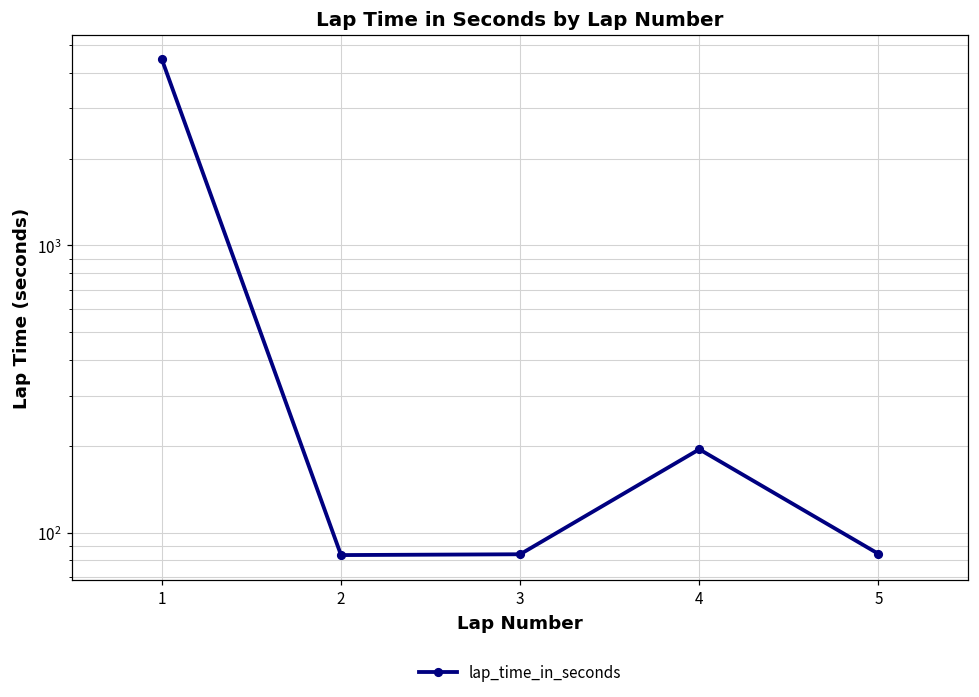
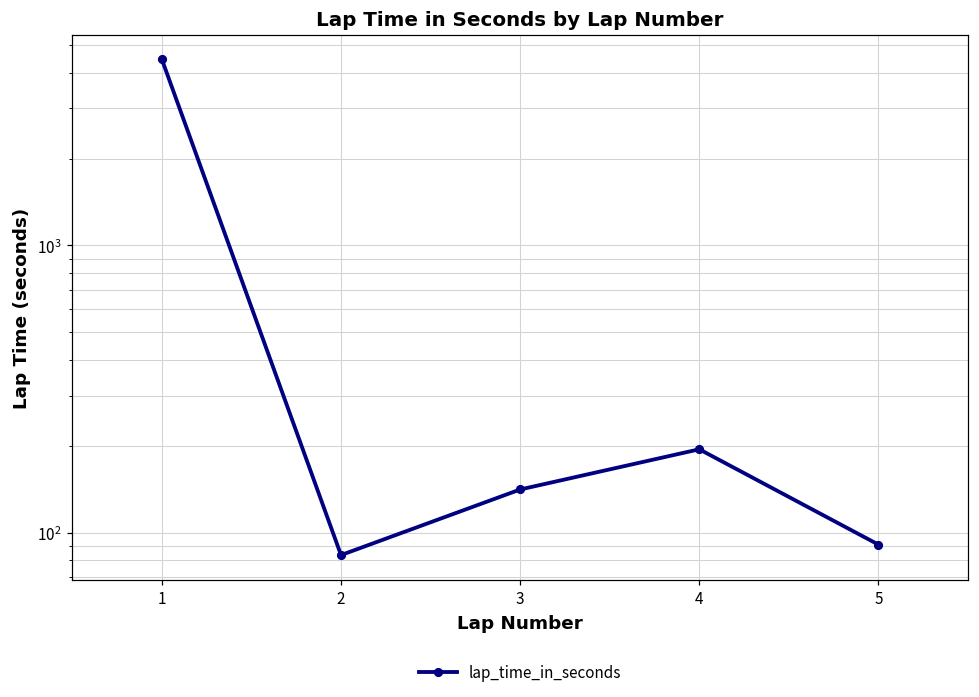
3: 84 -> 140
5: 84 -> 91
